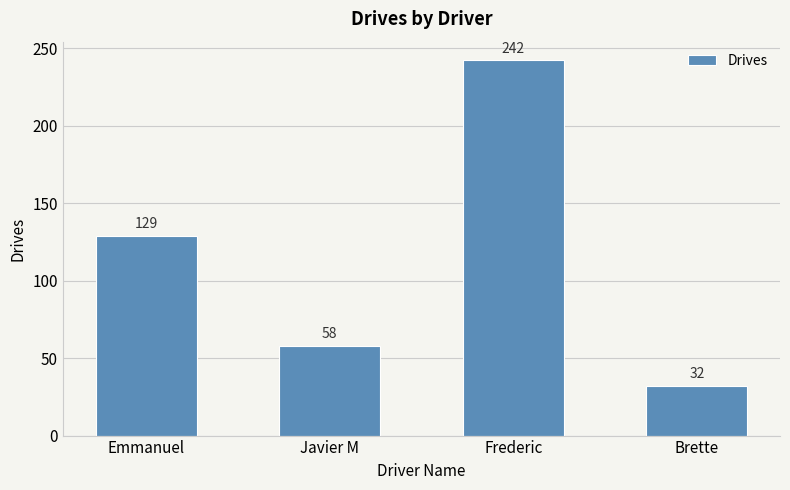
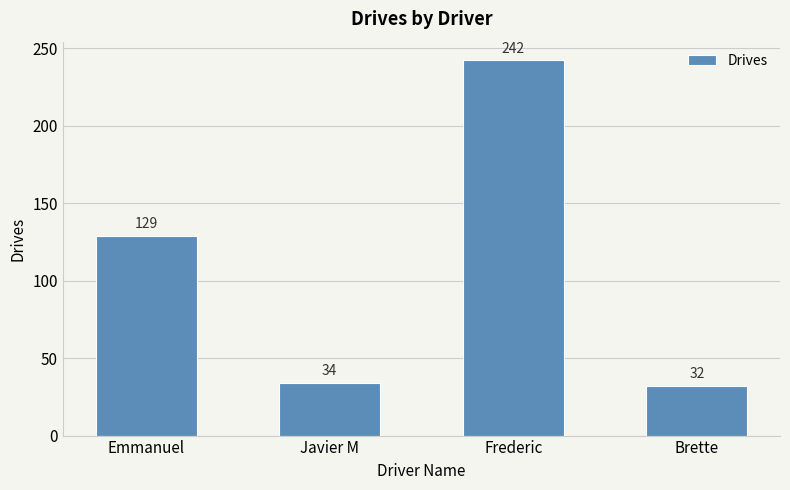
Javier M: 58 -> 34
